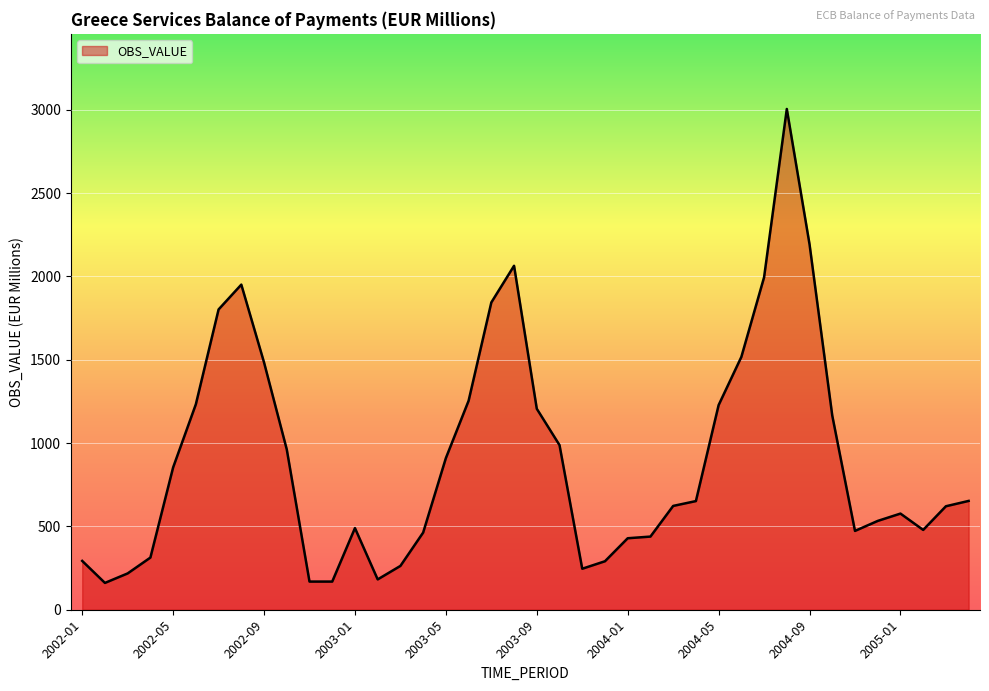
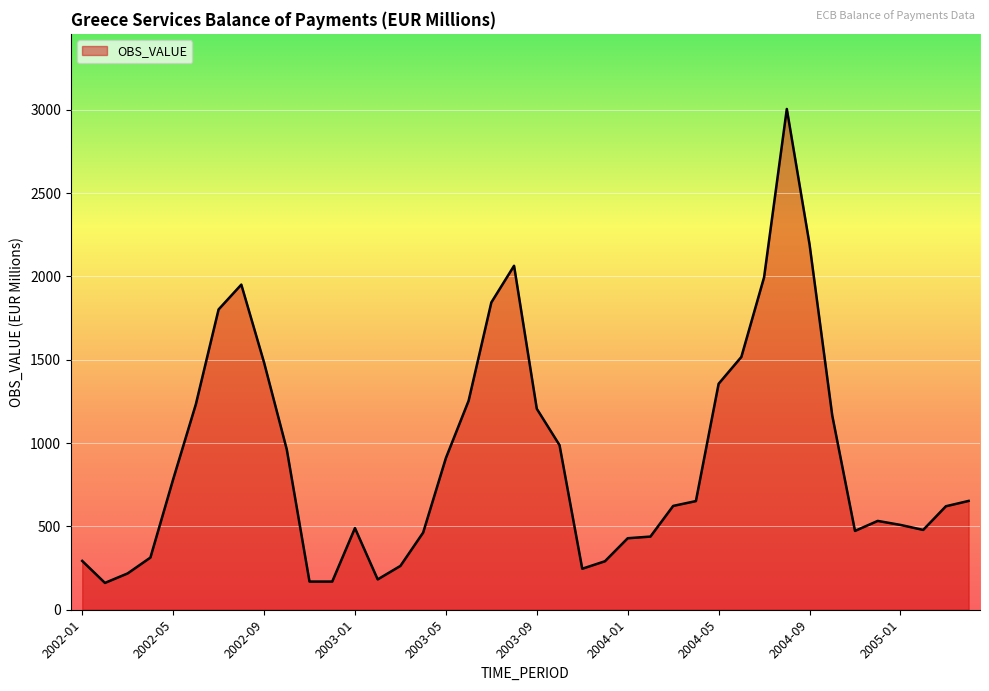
2002-05: 850 -> 780
2004-05: 1230 -> 1360
2005-01: 580 -> 510
